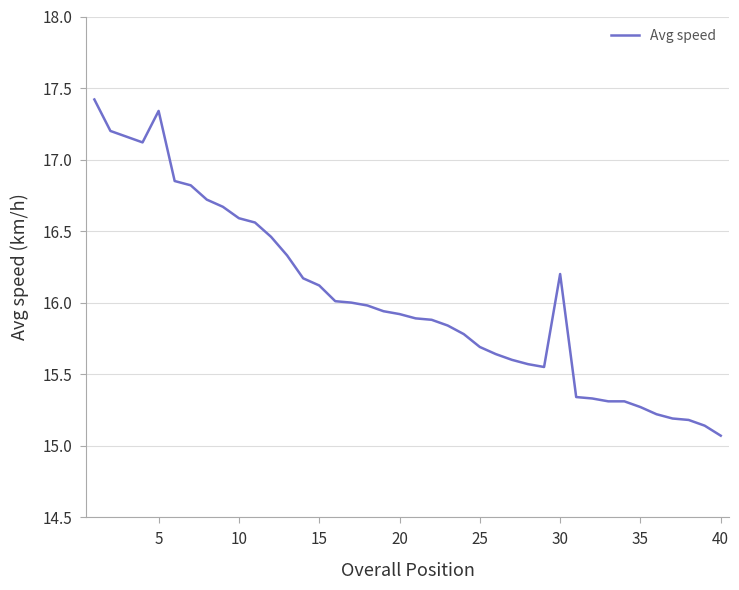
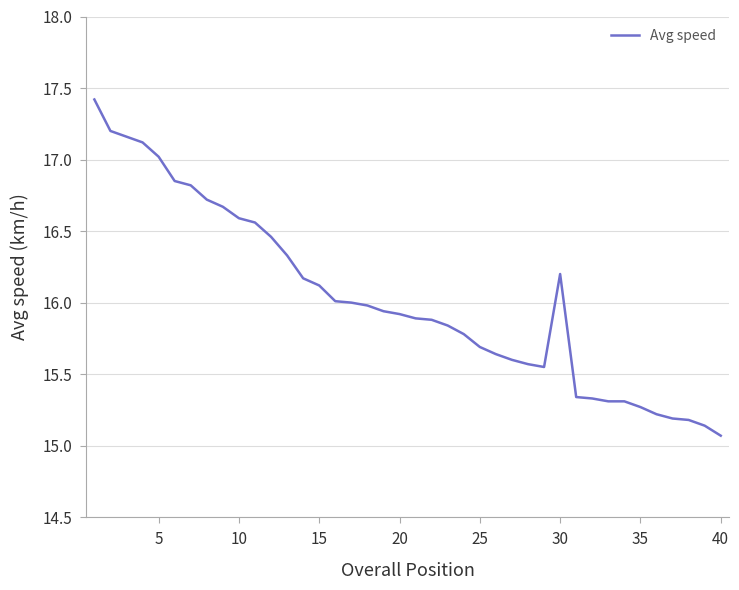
5: 17.34 -> 17.02
